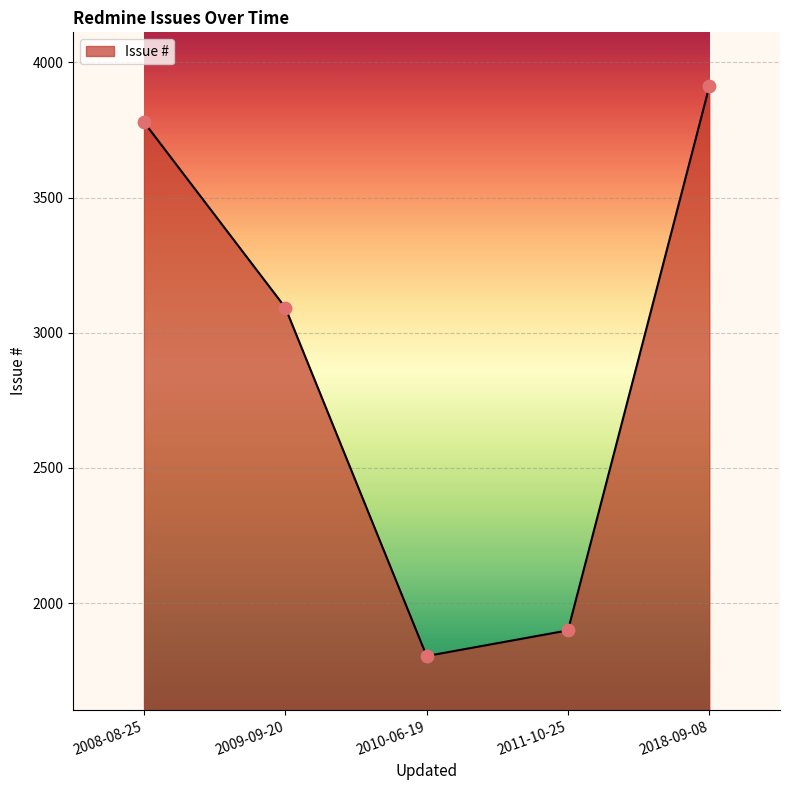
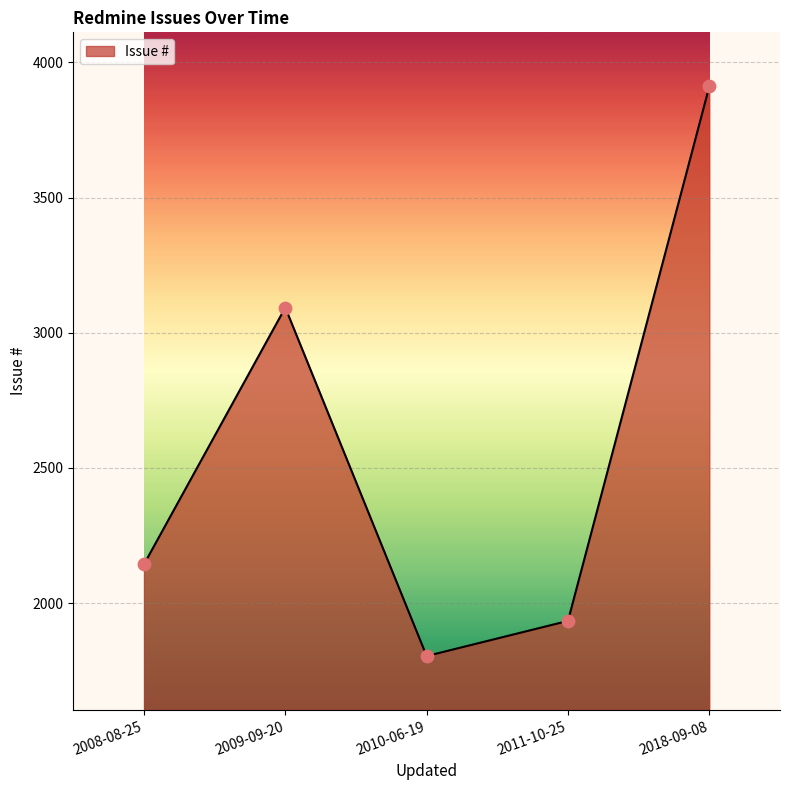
2008-08-25: 3780 -> 2140
2011-10-25: 1900 -> 1930
